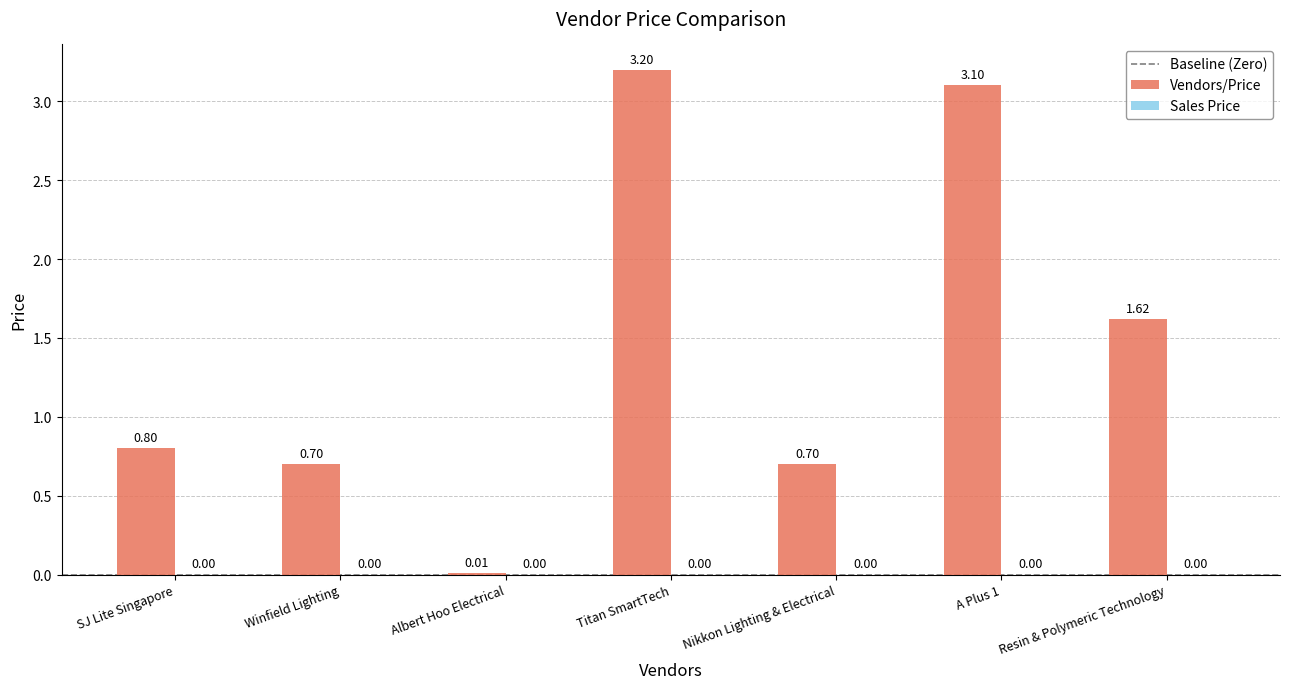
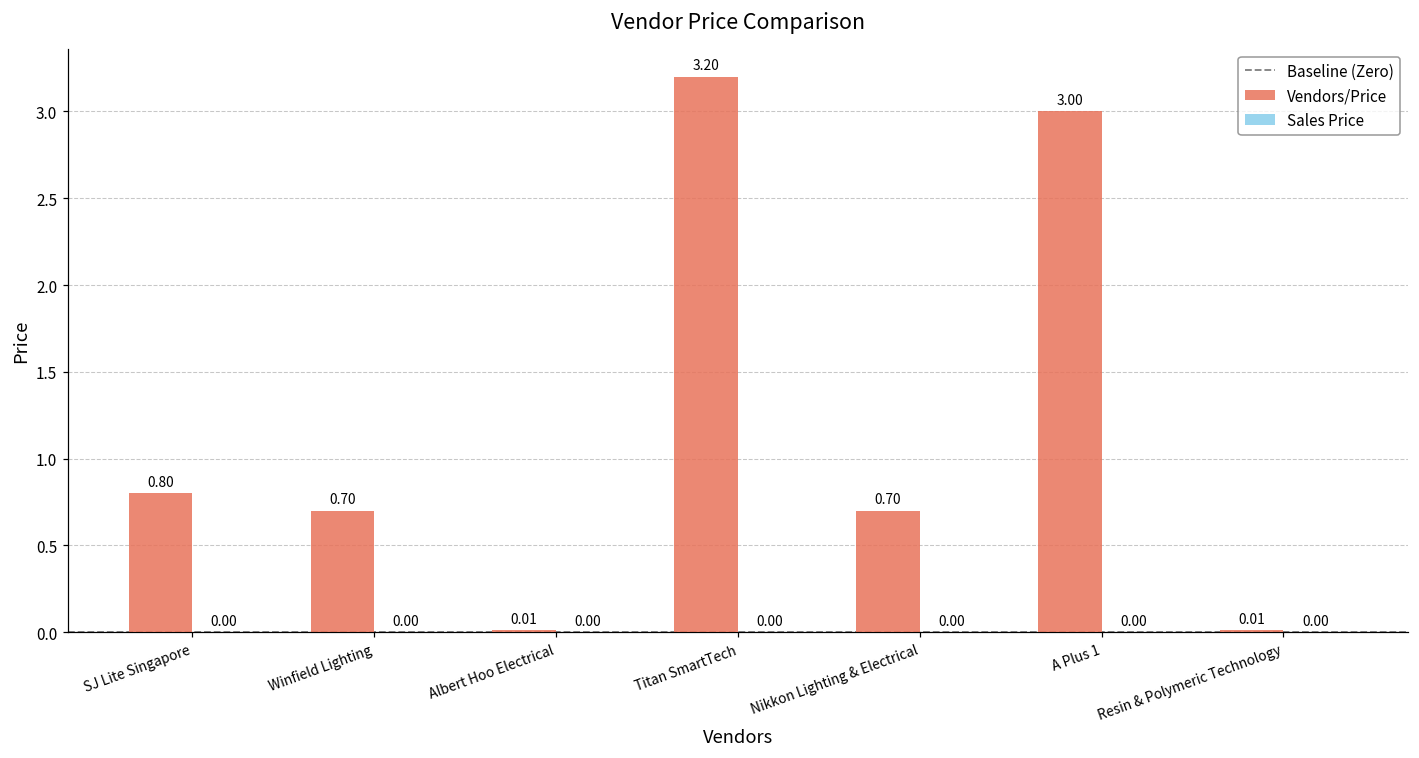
Vendors/Price, A Plus 1: 3.10 -> 3.00
Vendors/Price, Resin & Polymeric Technology: 1.62 -> 0.01
